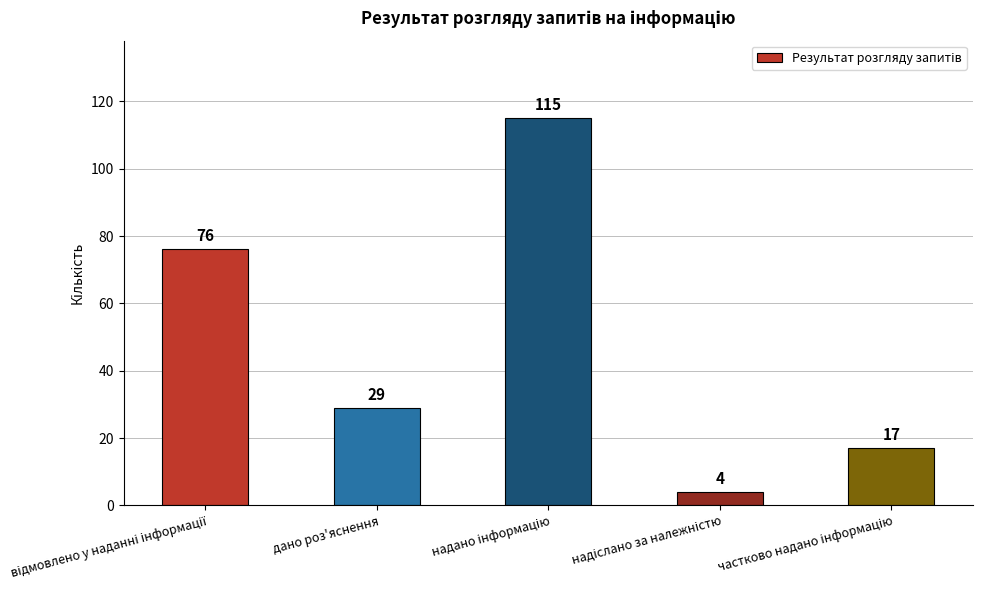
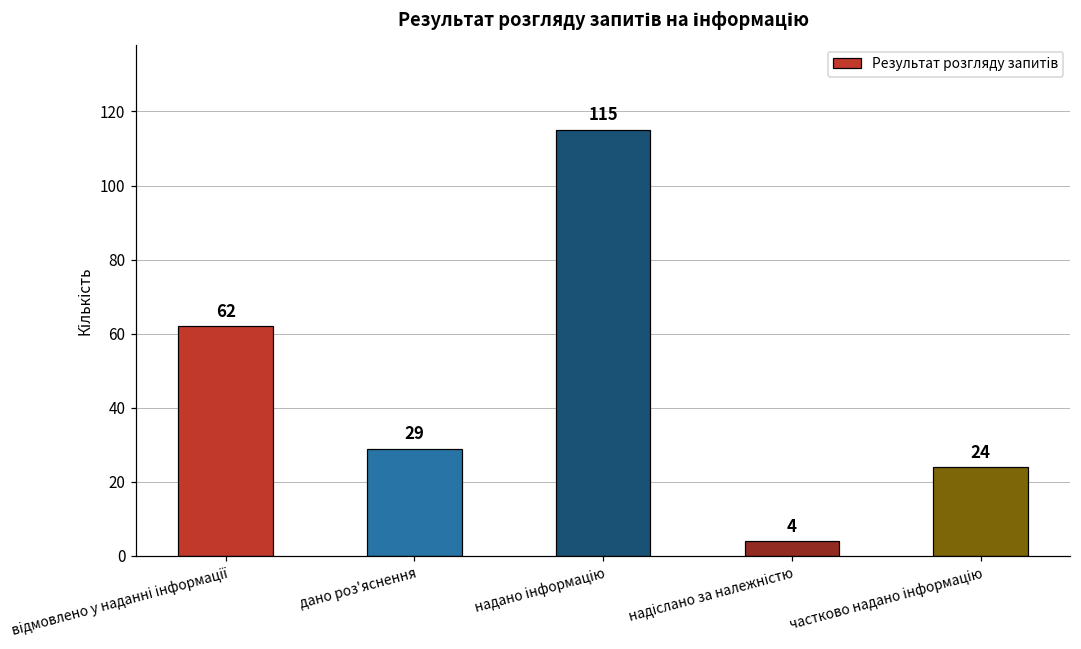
відмовлено у наданні інформації: 76 -> 62
частково надано інформацію: 17 -> 24
